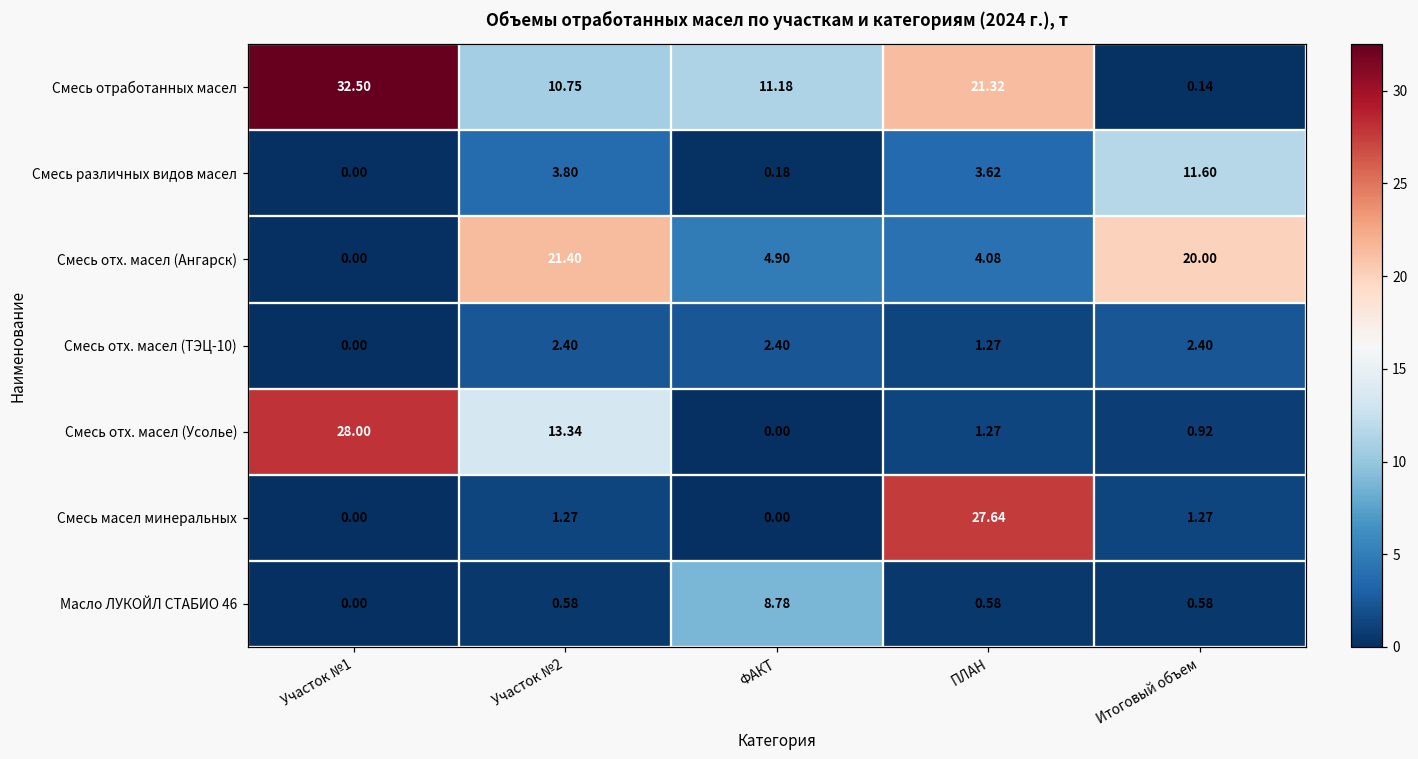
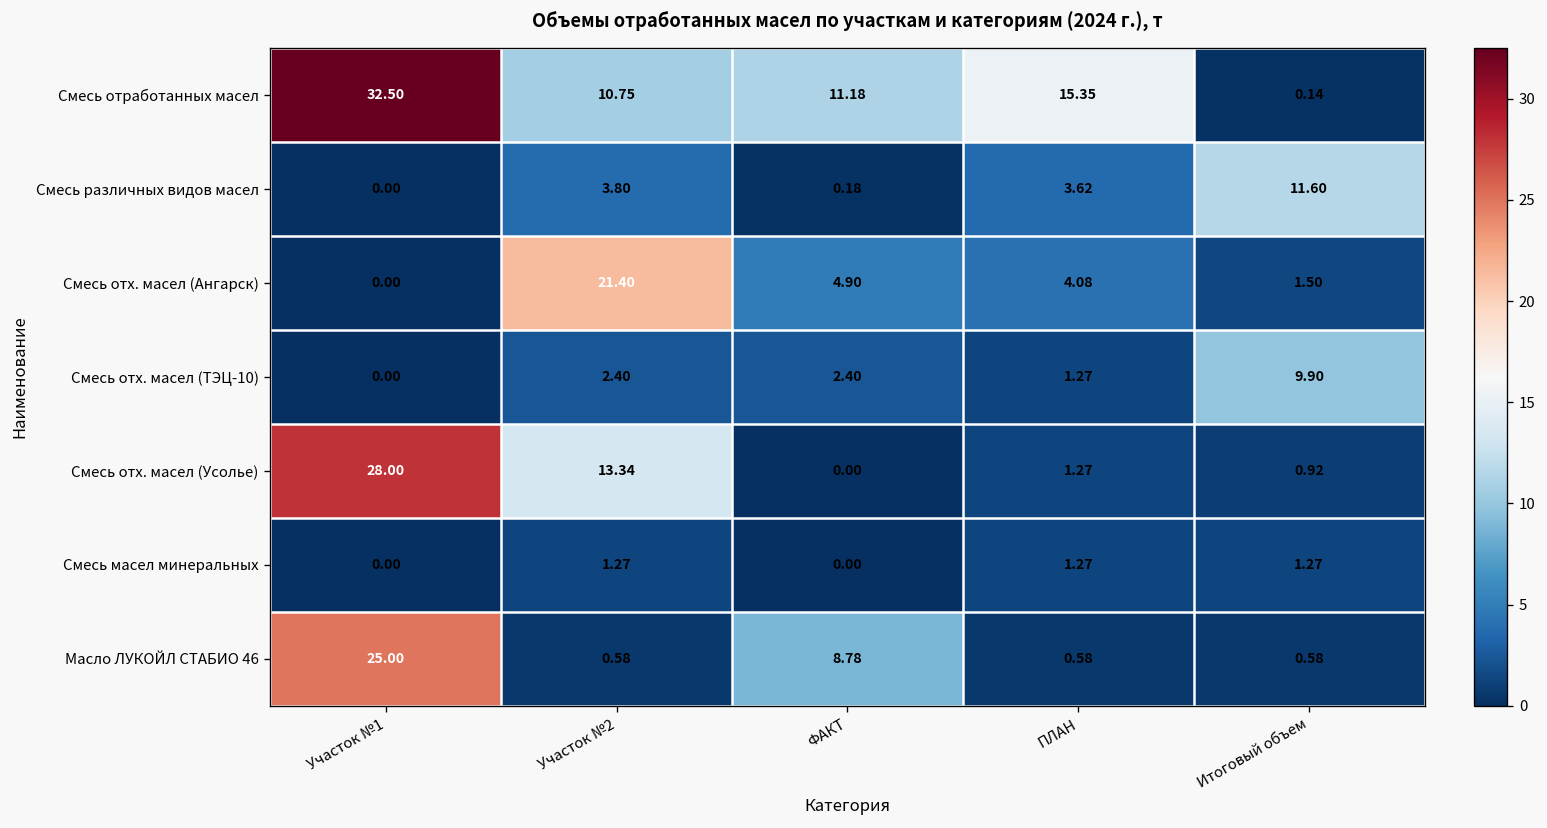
Смесь отработанных масел, ПЛАН: 21.32 -> 15.35
Смесь отх. масел (Ангарск), Итоговый объем: 20.00 -> 1.50
Смесь отх. масел (ТЭЦ-10), Итоговый объем: 2.40 -> 9.90
Смесь масел минеральных, ПЛАН: 27.64 -> 1.27
Масло ЛУКОЙЛ СТАБИО 46, Участок №1: 0.00 -> 25.00
